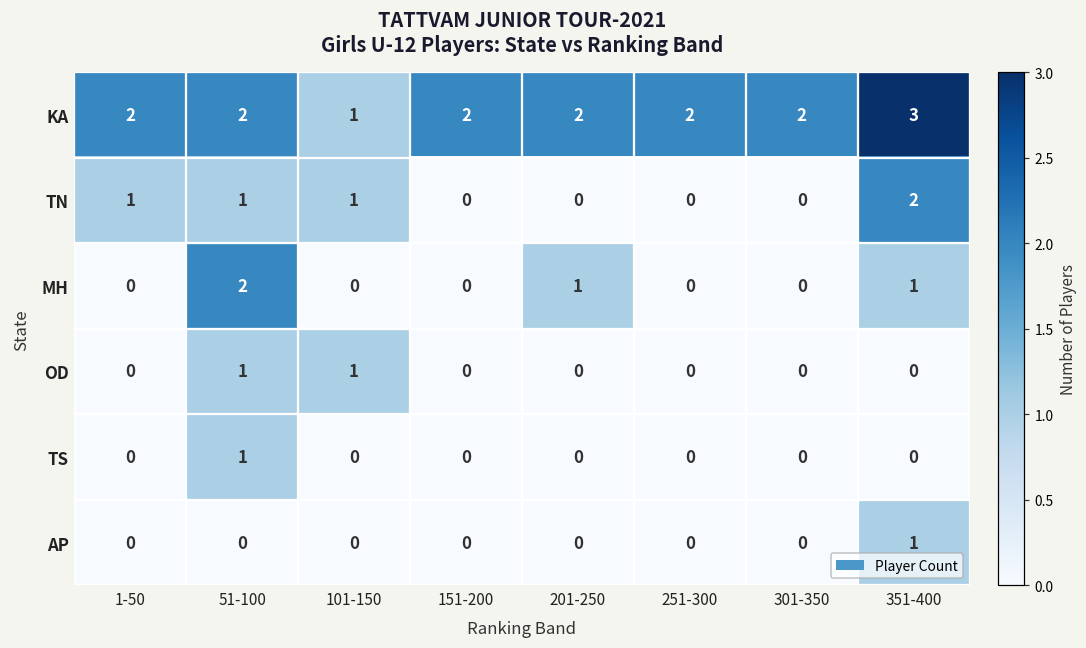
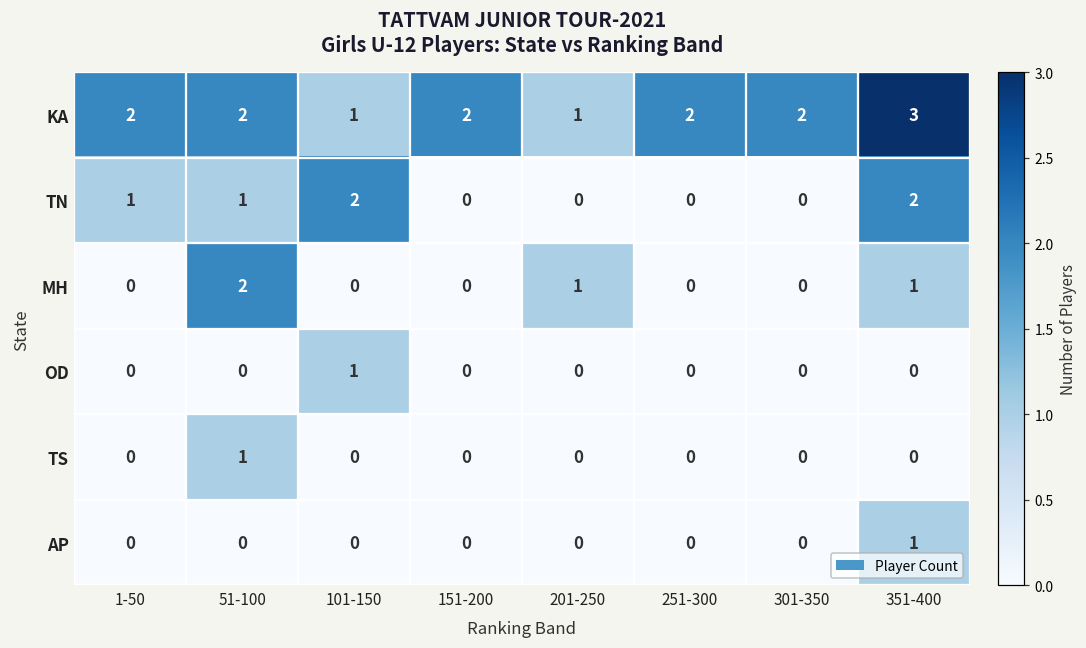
KA, 201-250: 2 -> 1
TN, 101-150: 1 -> 2
OD, 51-100: 1 -> 0
